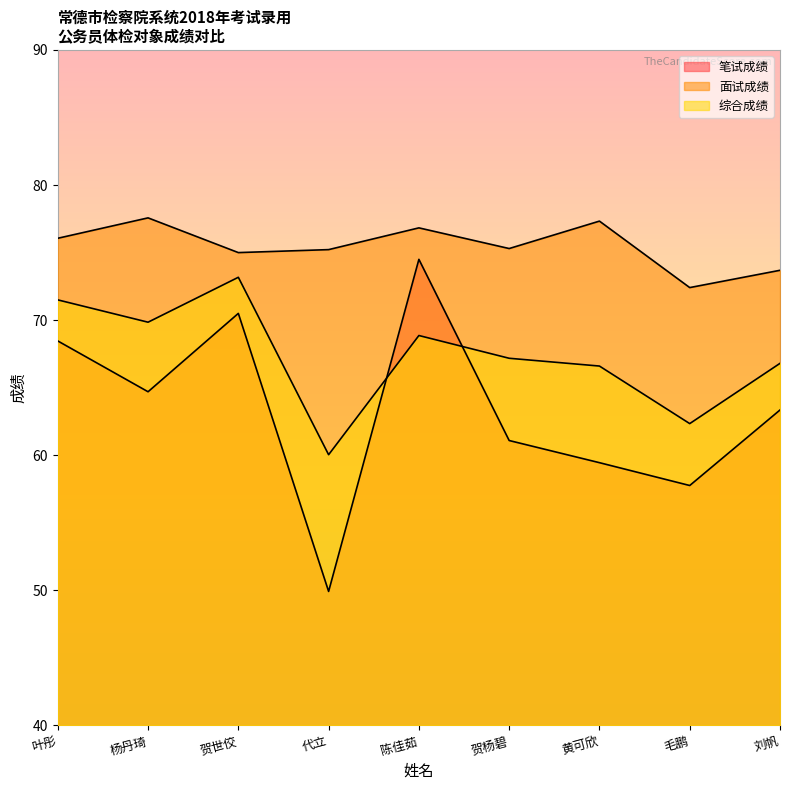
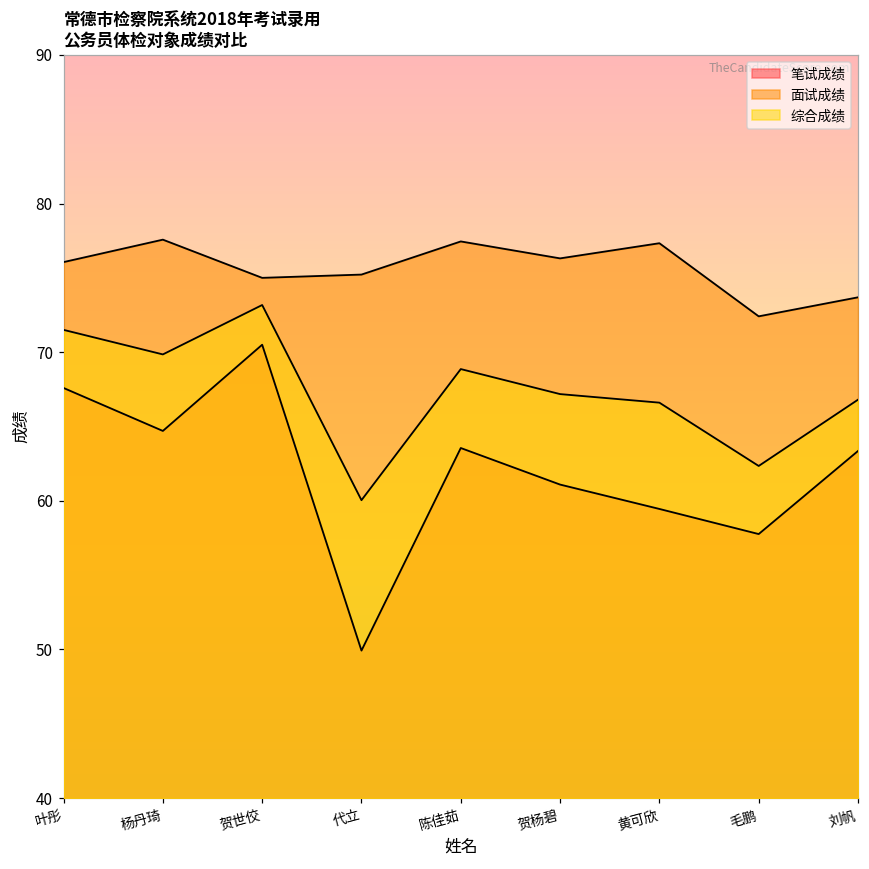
笔试成绩, 叶彤: 68.5 -> 67.6
笔试成绩, 陈佳茹: 74.5 -> 63.6
面试成绩, 陈佳茹: 76.8 -> 77.5
面试成绩, 贺杨碧: 75.3 -> 76.3
